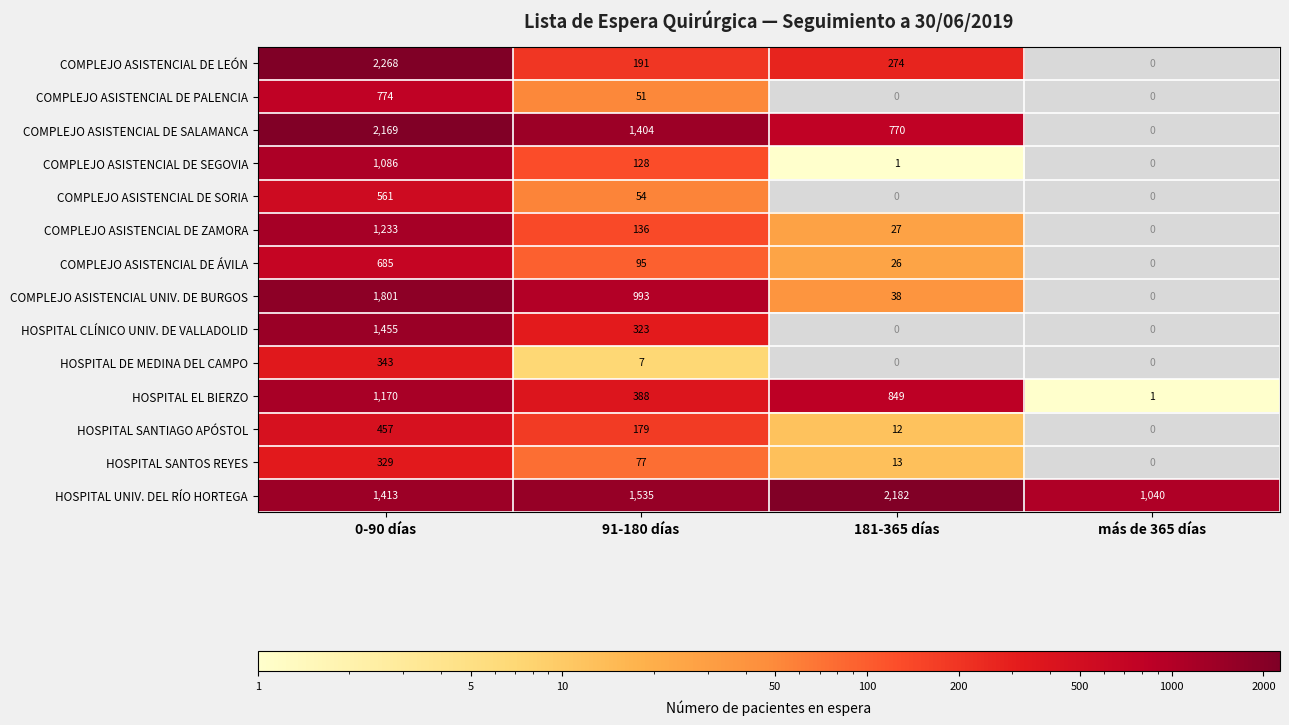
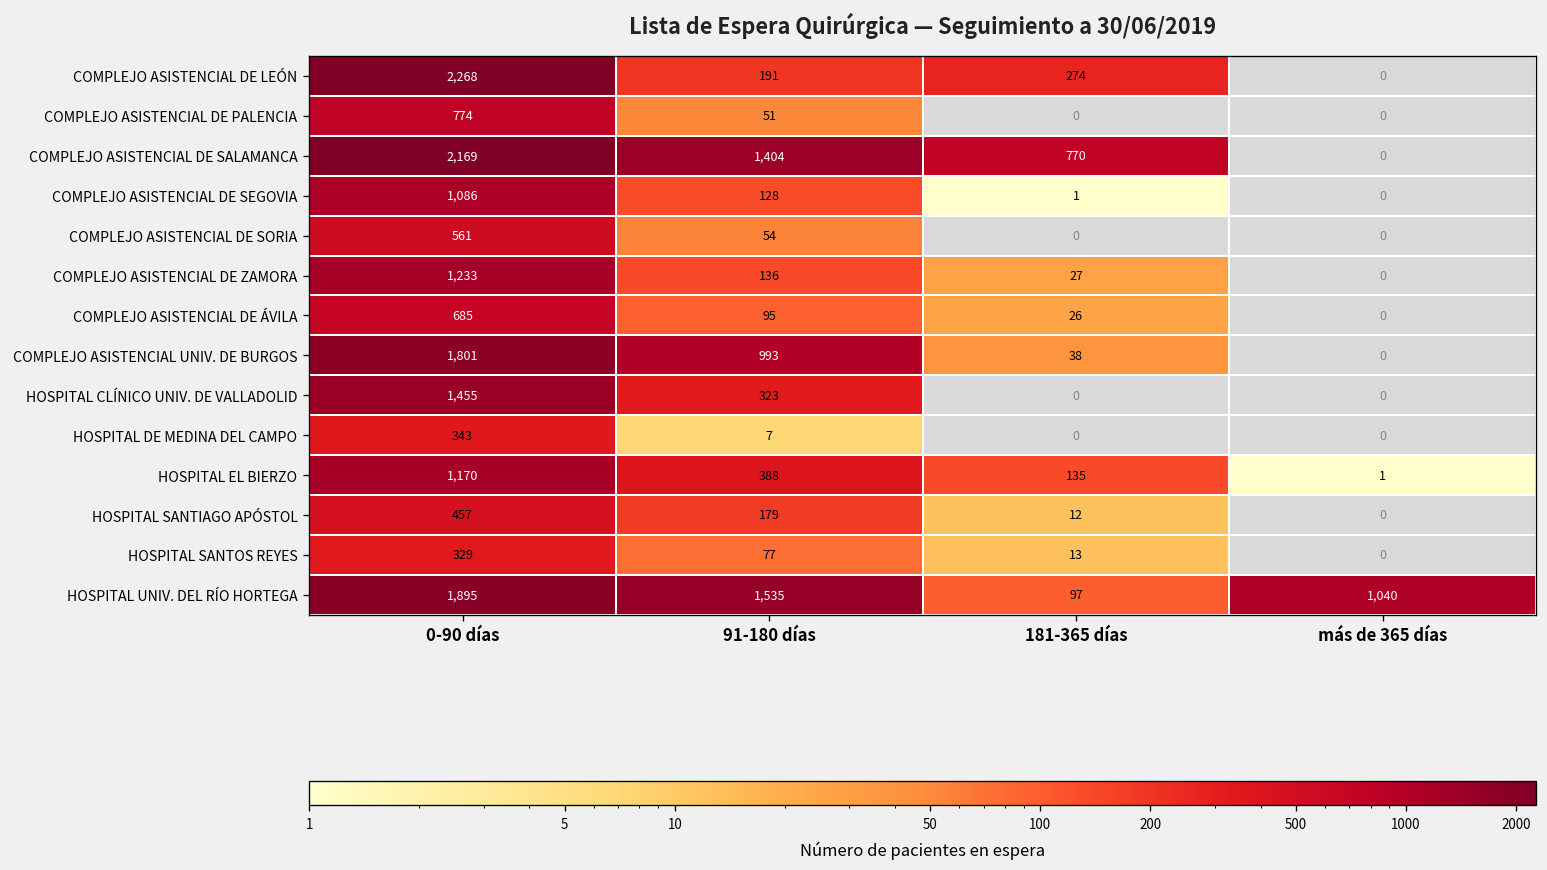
HOSPITAL EL BIERZO, 181-365 días: 849 -> 135
HOSPITAL UNIV. DEL RÍO HORTEGA, 0-90 días: 1,413 -> 1,895
HOSPITAL UNIV. DEL RÍO HORTEGA, 181-365 días: 2,182 -> 97
